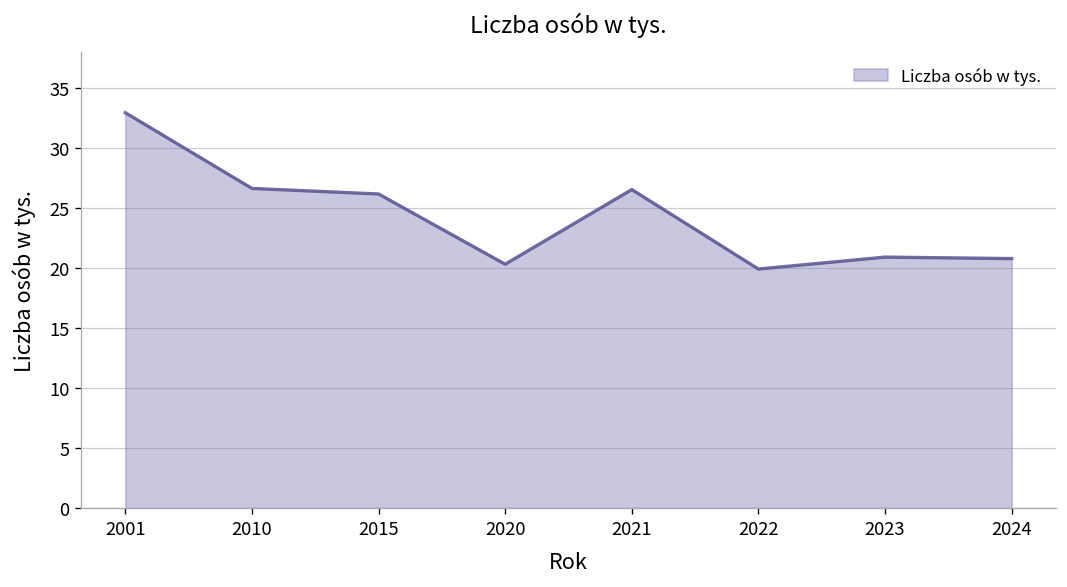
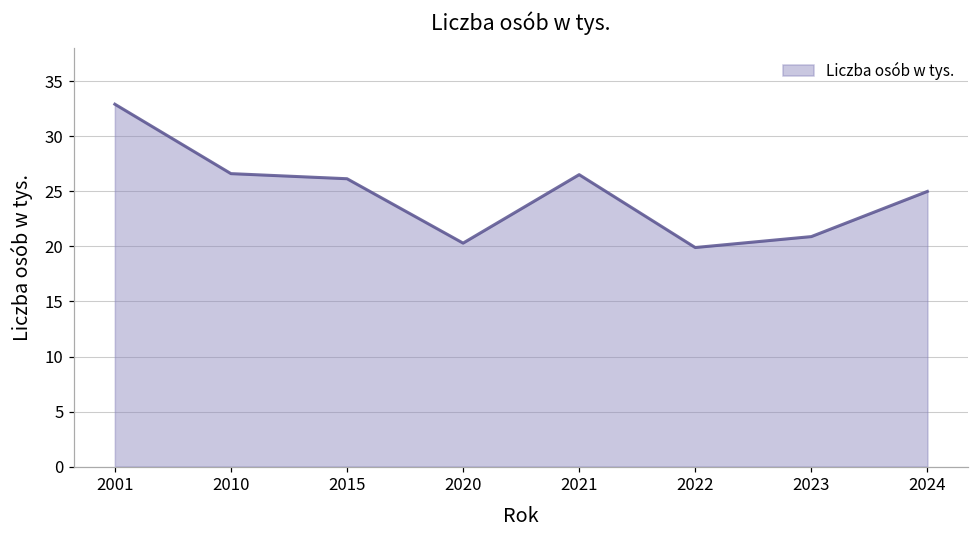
2024: 20.8 -> 25.0
